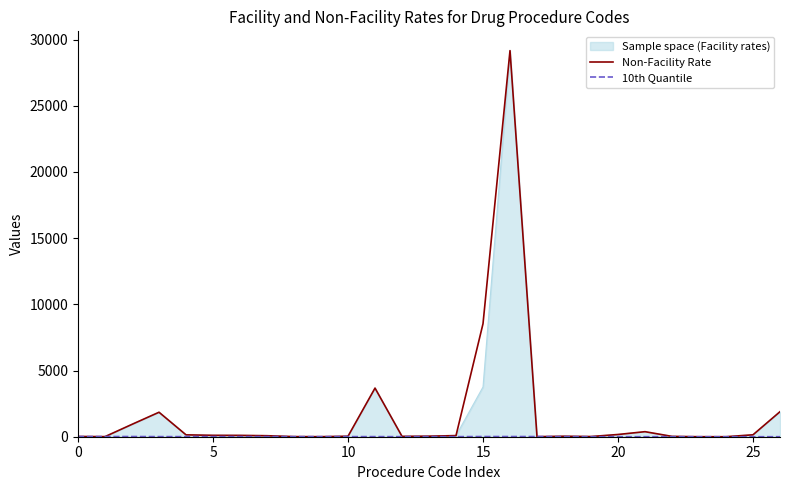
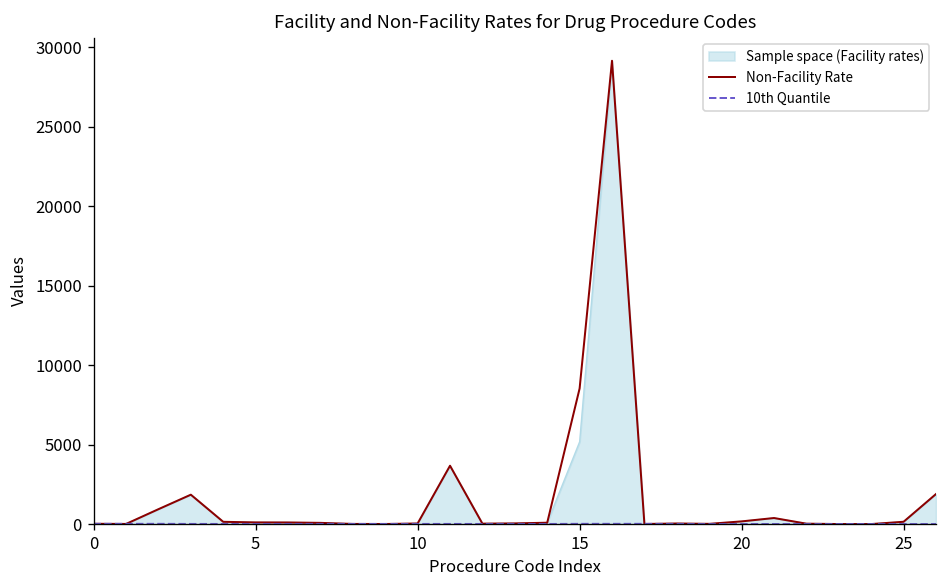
Sample space (Facility rates), 15: 3800 -> 5200
